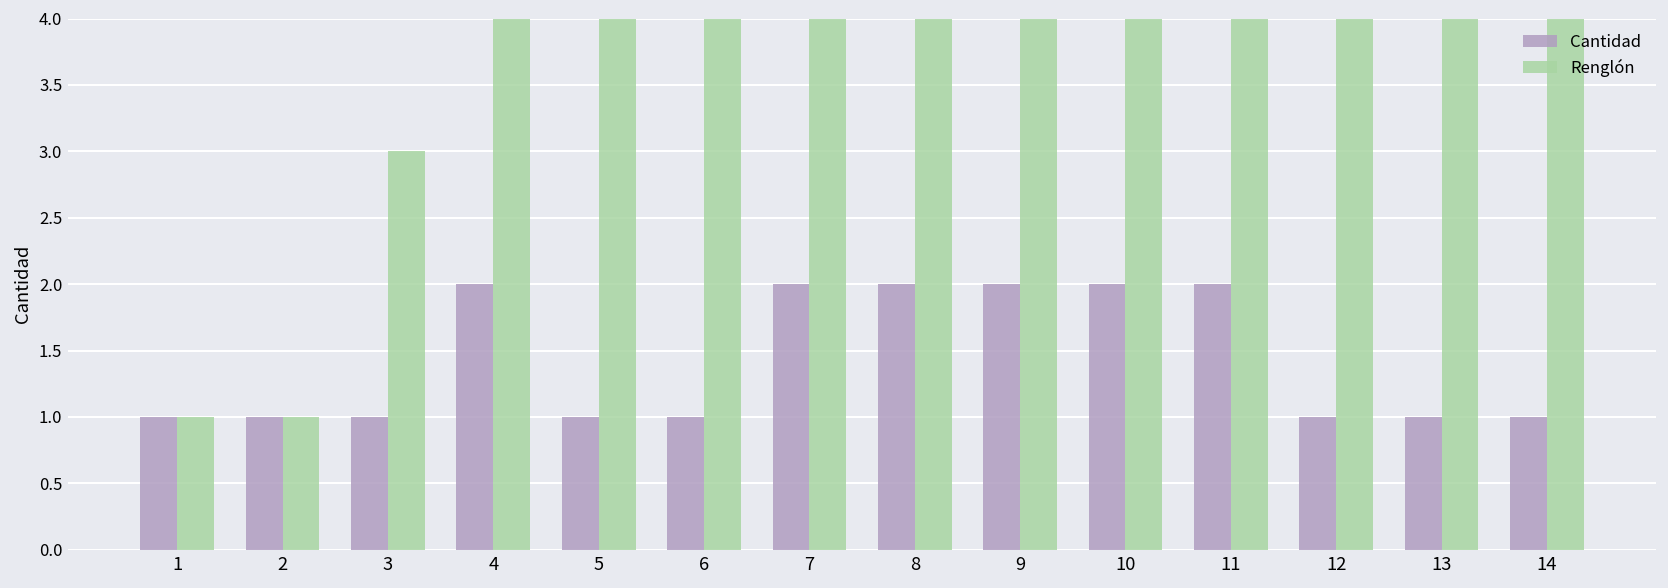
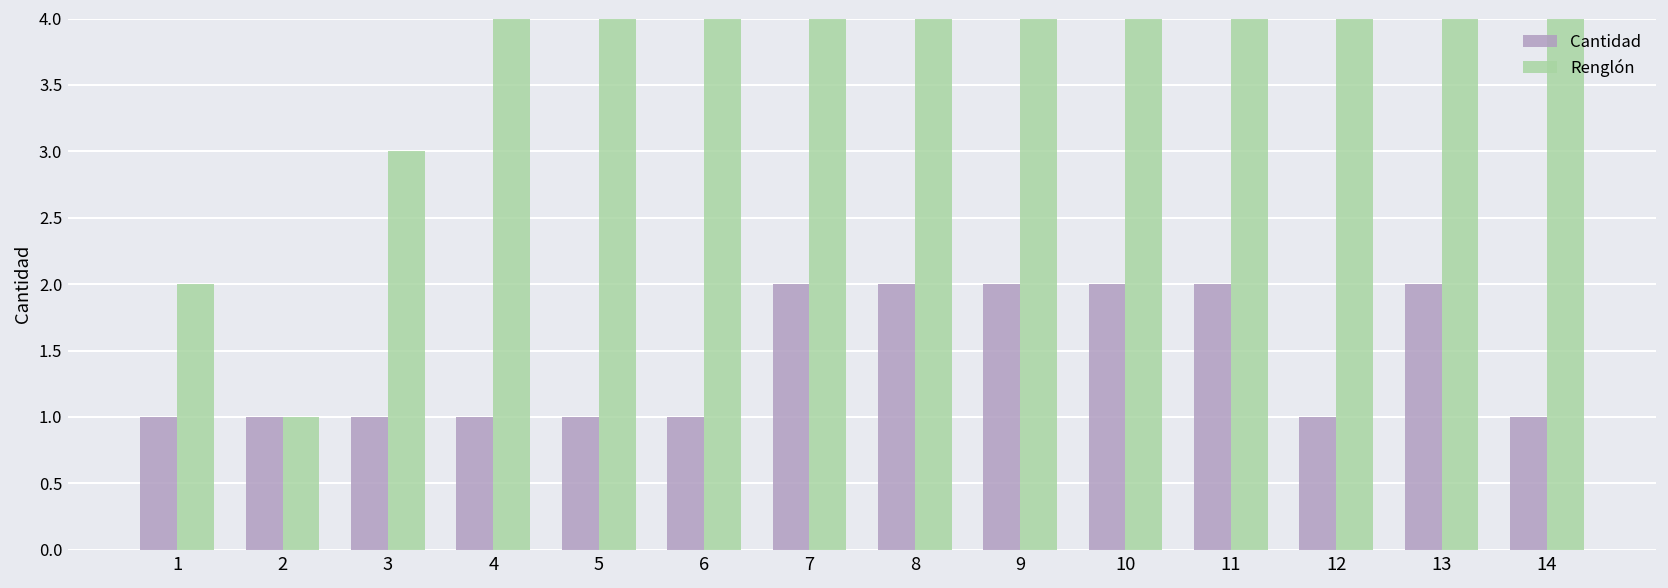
Renglón, 1: 1 -> 2
Cantidad, 4: 2 -> 1
Cantidad, 13: 1 -> 2
